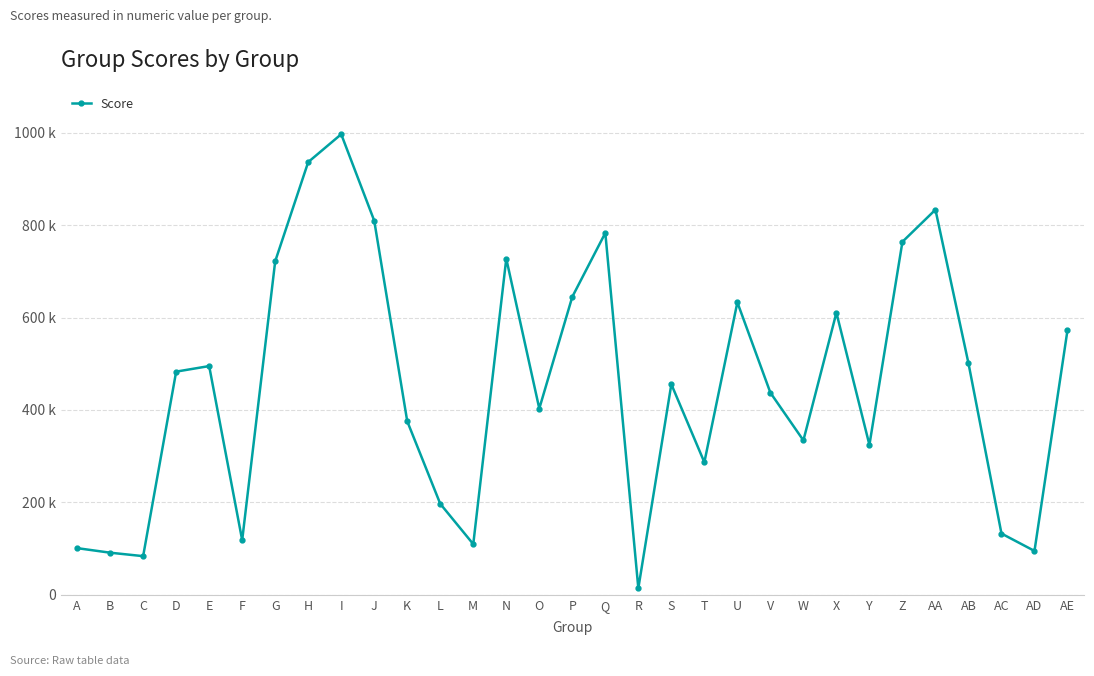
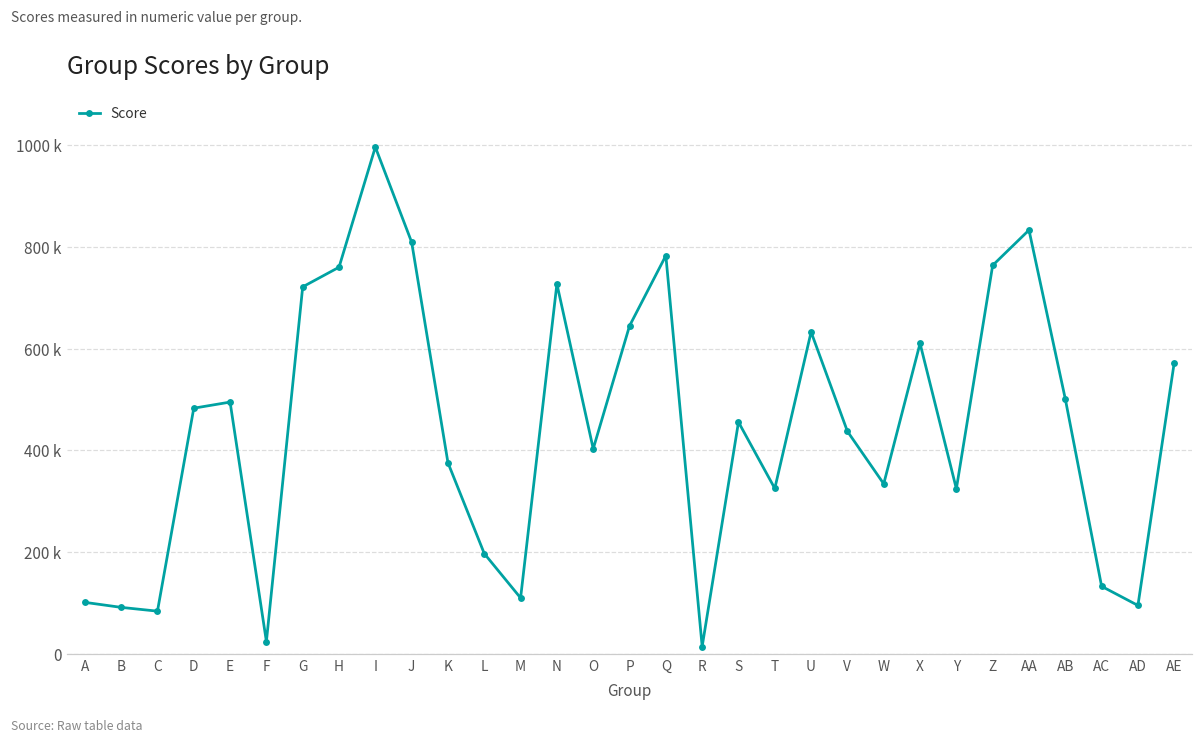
F: 120000 -> 20000
H: 940000 -> 760000
T: 290000 -> 330000
